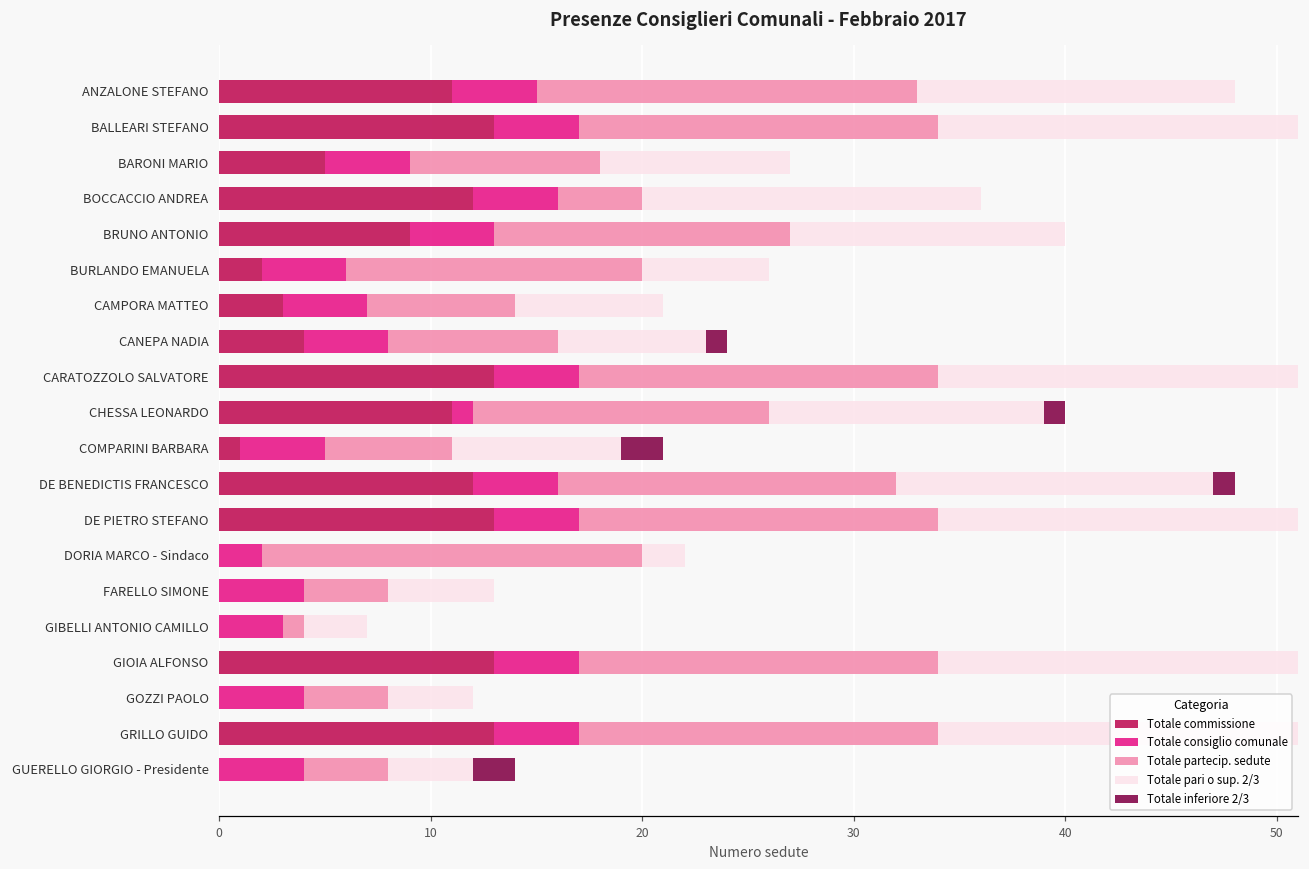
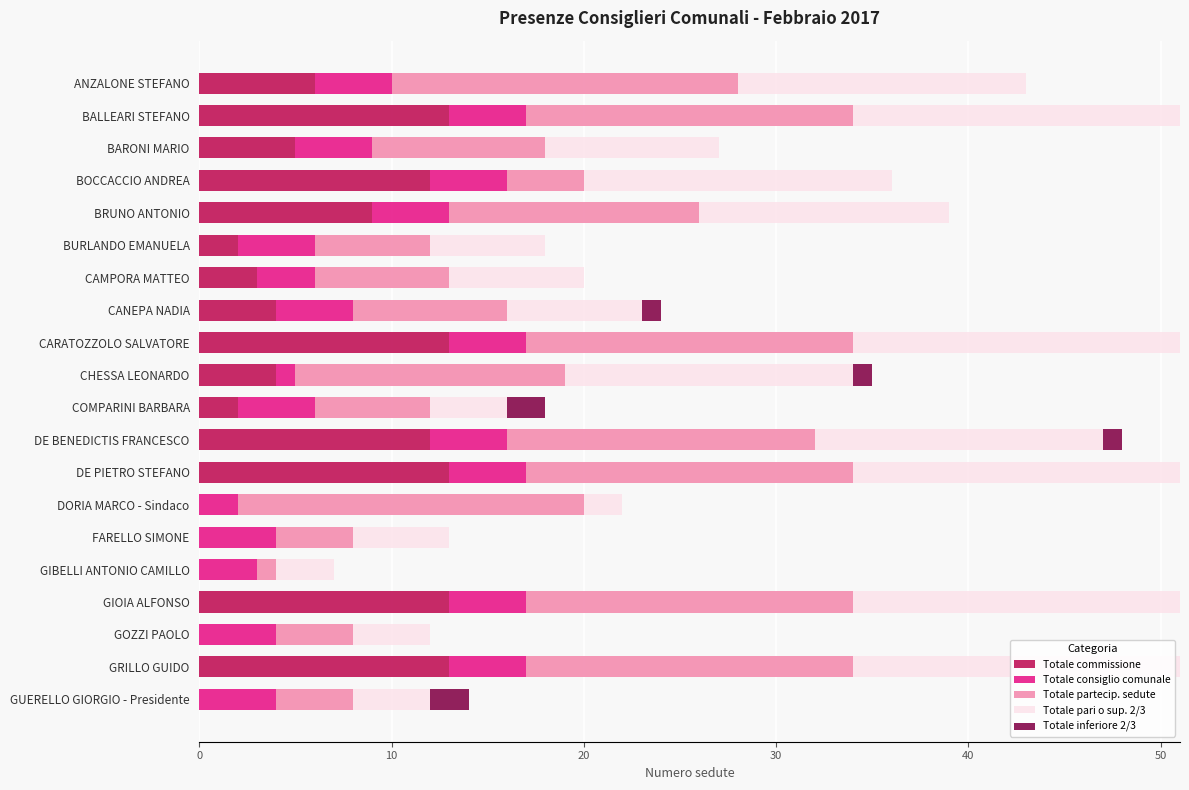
Totale commissione, ANZALONE STEFANO: 11 -> 6
Totale partecip. sedute, BRUNO ANTONIO: 14 -> 13
Totale partecip. sedute, BURLANDO EMANUELA: 14 -> 6
Totale consiglio comunale, CAMPORA MATTEO: 4 -> 3
Totale commissione, CHESSA LEONARDO: 11 -> 4
Totale pari o sup. 2/3, CHESSA LEONARDO: 13 -> 15
Totale commissione, COMPARINI BARBARA: 1 -> 2
Totale pari o sup. 2/3, COMPARINI BARBARA: 8 -> 4
